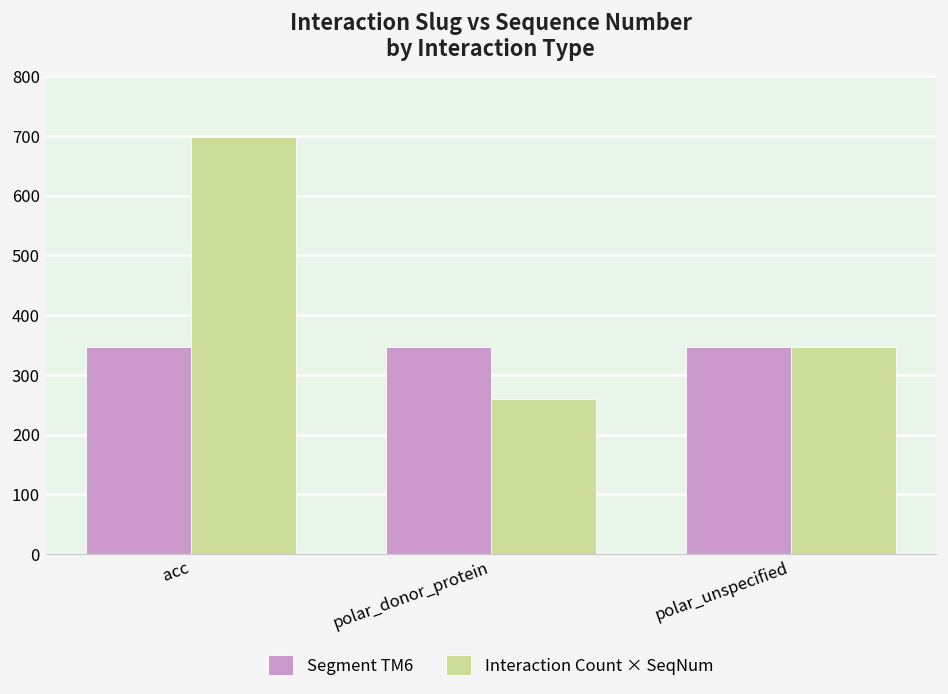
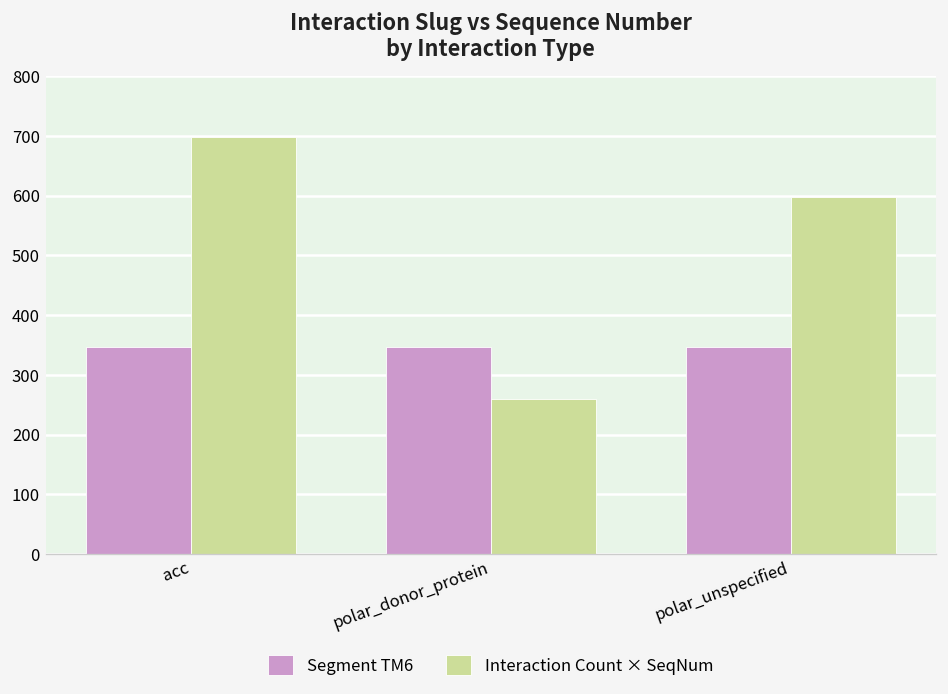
Interaction Count × SeqNum, polar_unspecified: 350 -> 600
